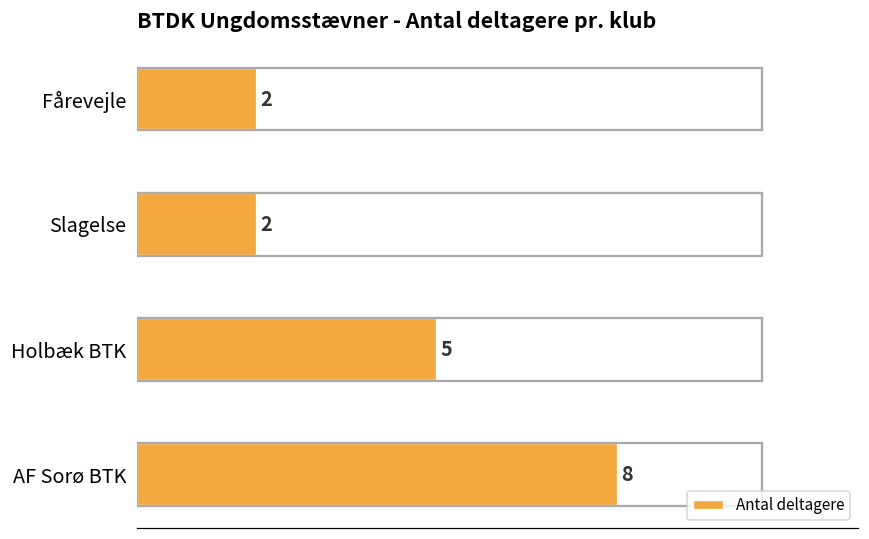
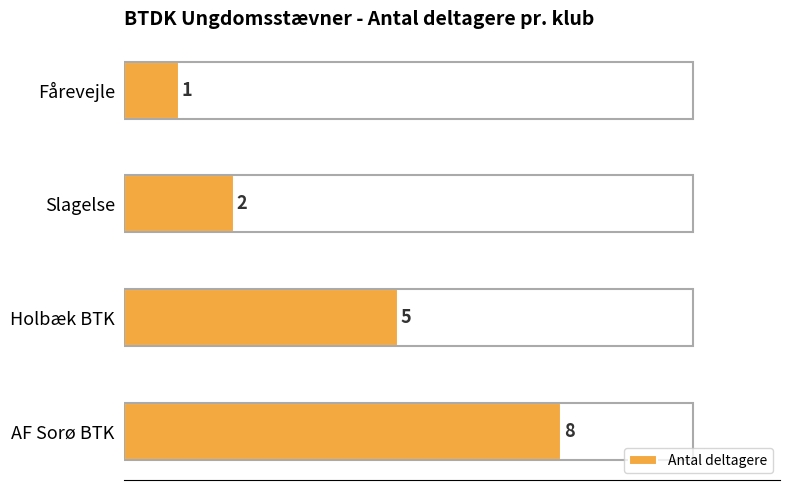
Fårevejle: 2 -> 1
